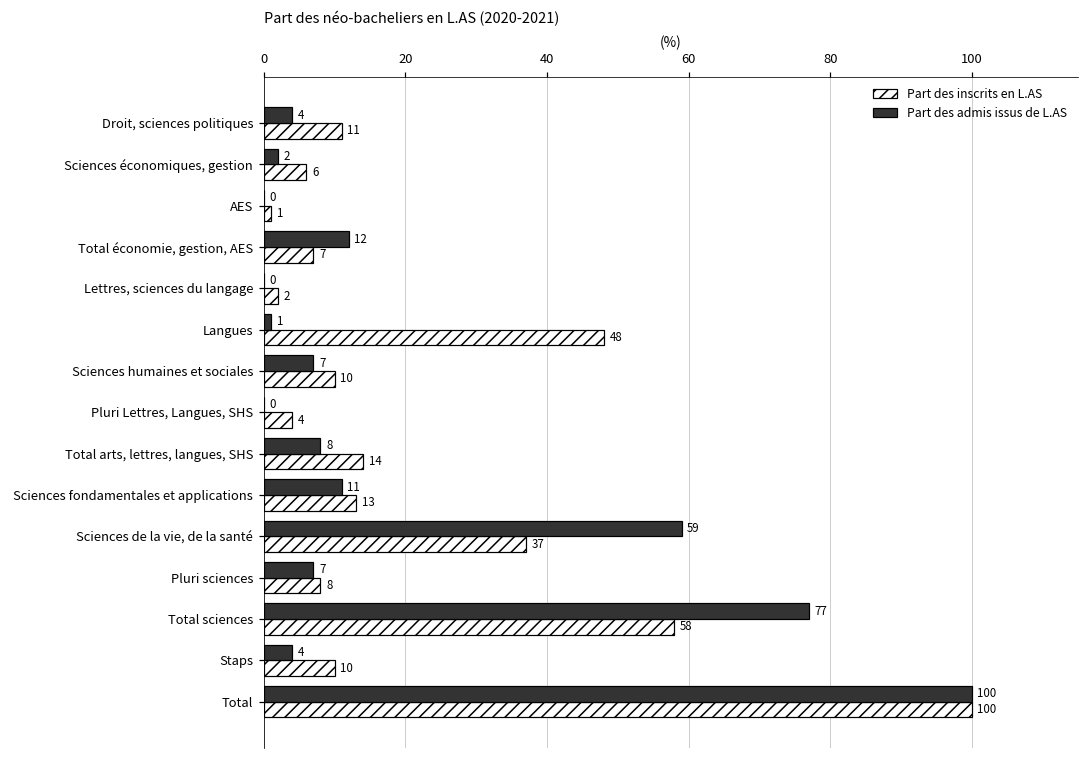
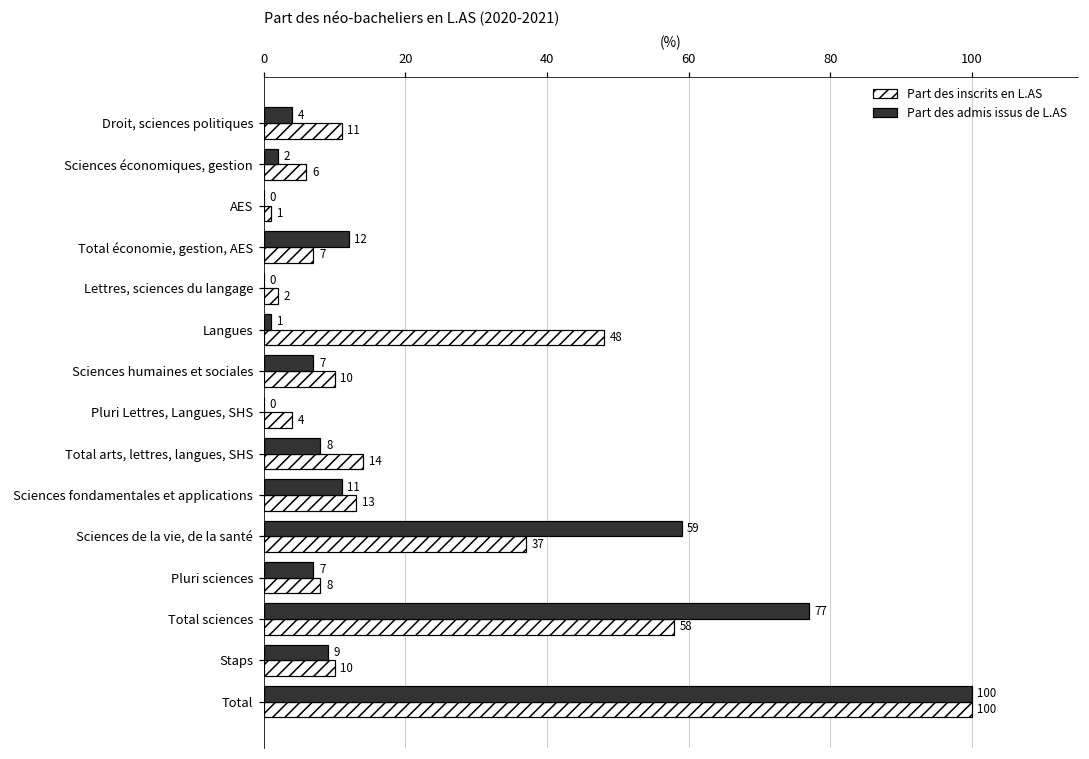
Part des admis issus de L.AS, Staps: 4 -> 9
